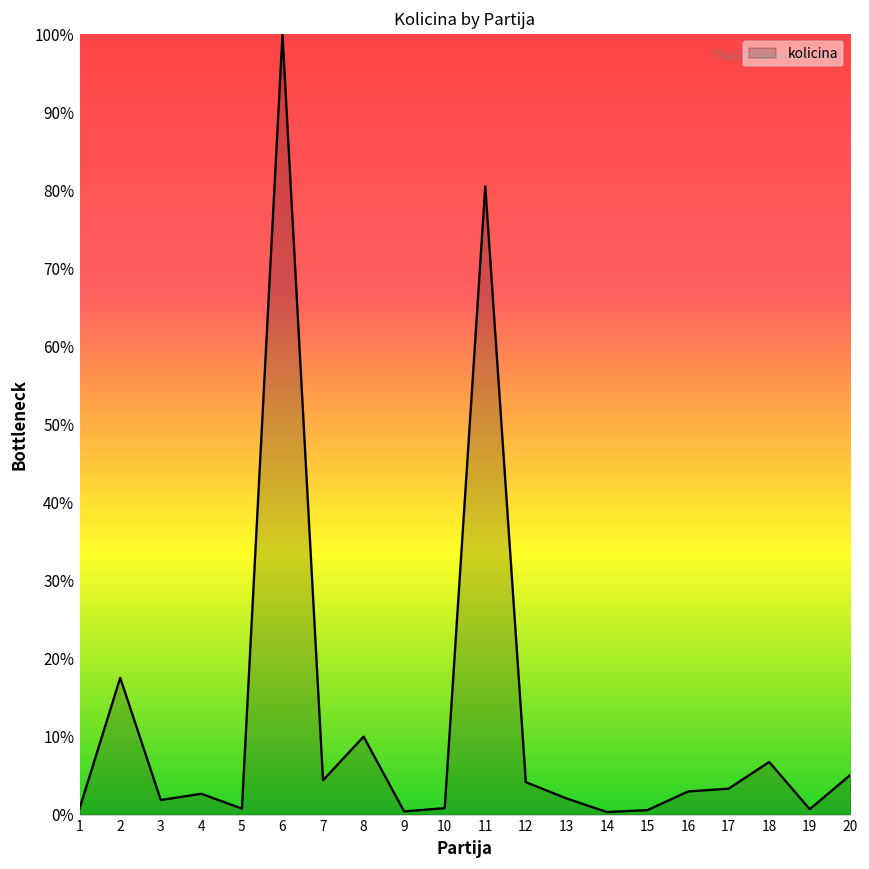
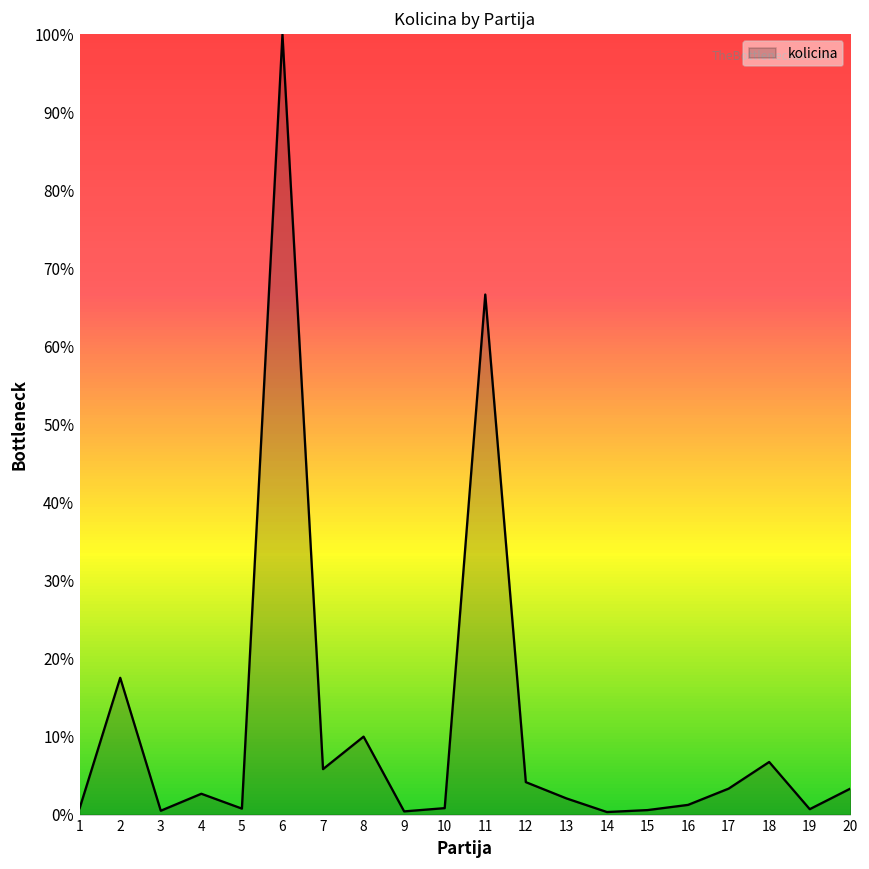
3: 2% -> 1%
7: 4% -> 6%
11: 81% -> 67%
16: 3% -> 1%
20: 5% -> 3%
